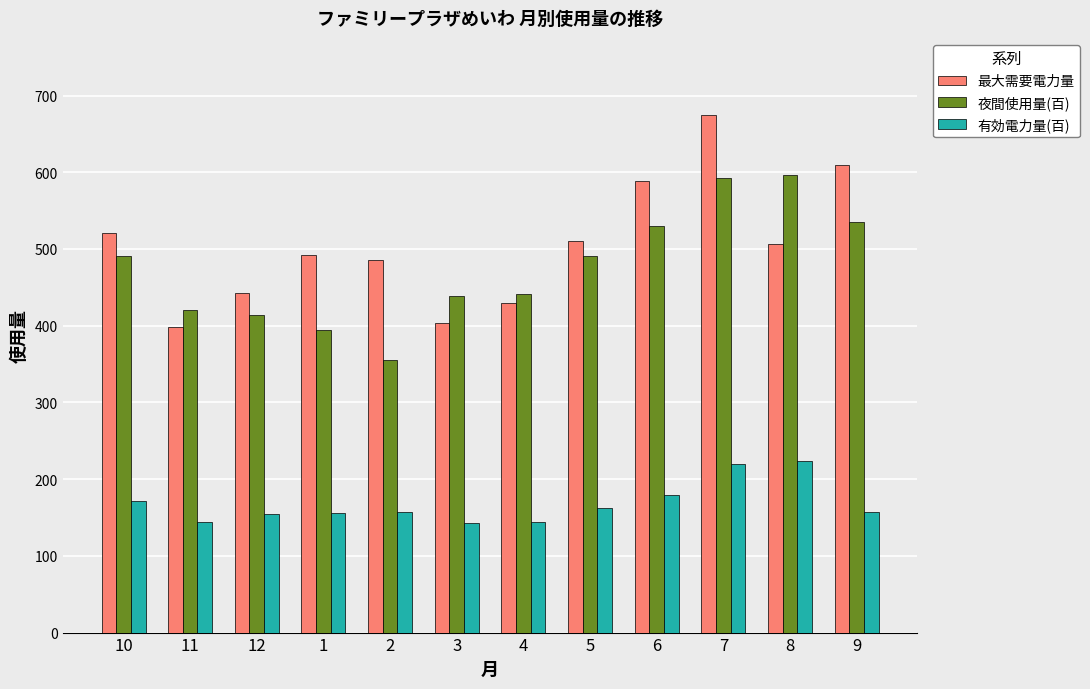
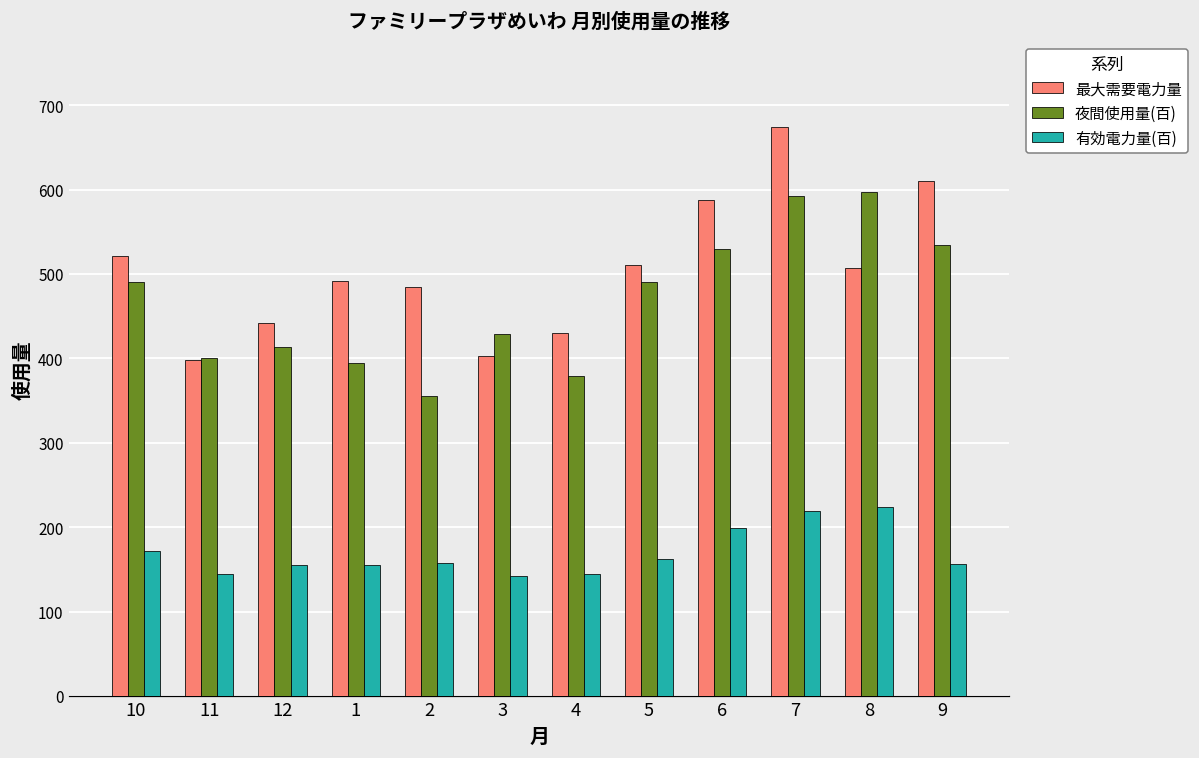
夜間使用量(百), 11: 420 -> 400
夜間使用量(百), 3: 440 -> 430
夜間使用量(百), 4: 440 -> 380
有効電力量(百), 6: 180 -> 200
